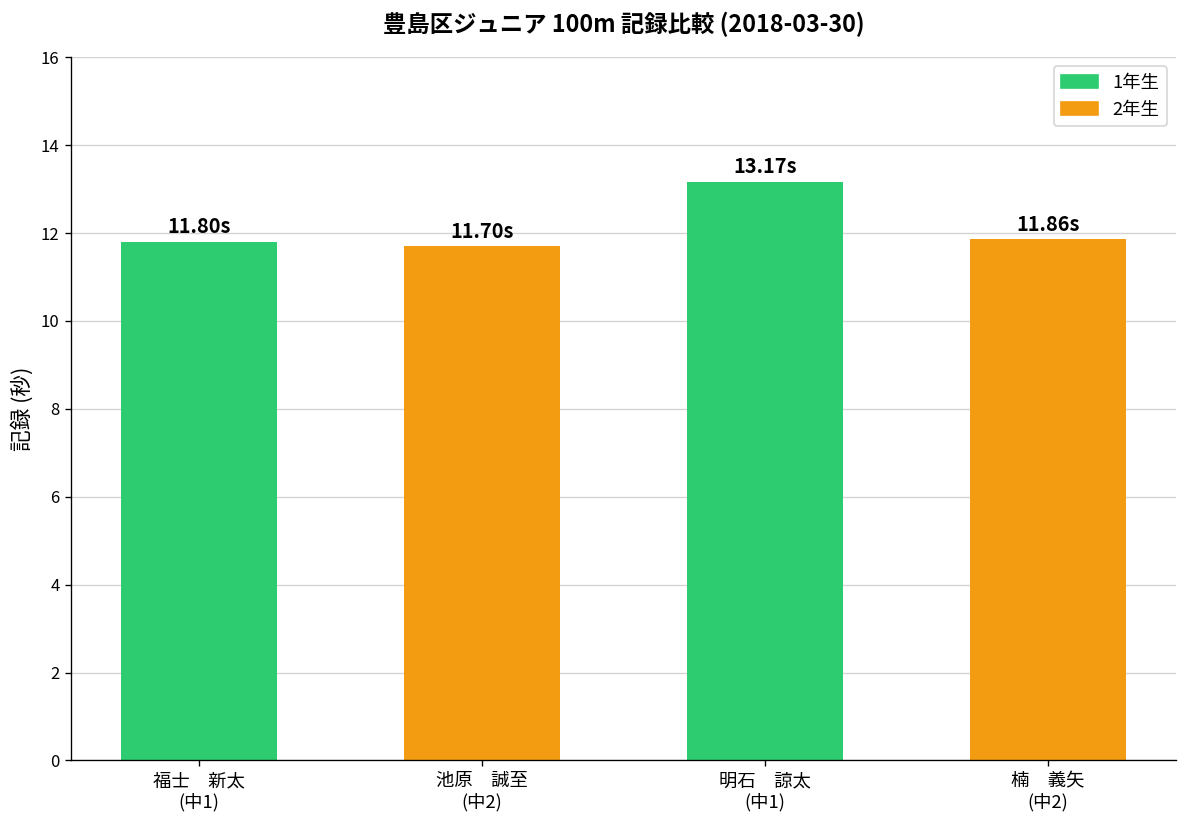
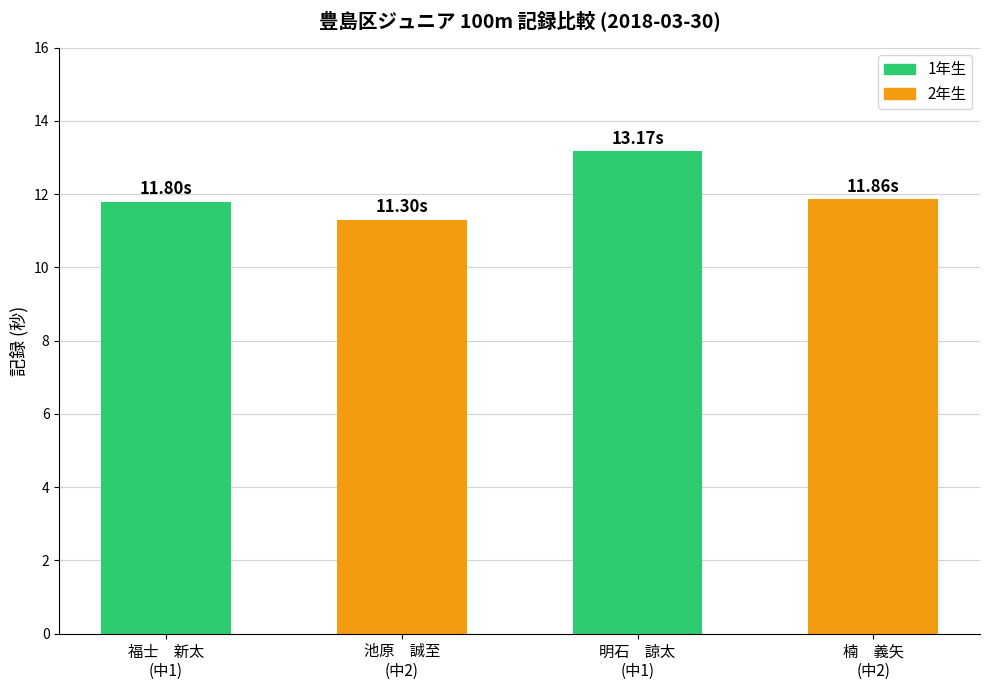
池原 誠至 (中2): 11.70s -> 11.30s
